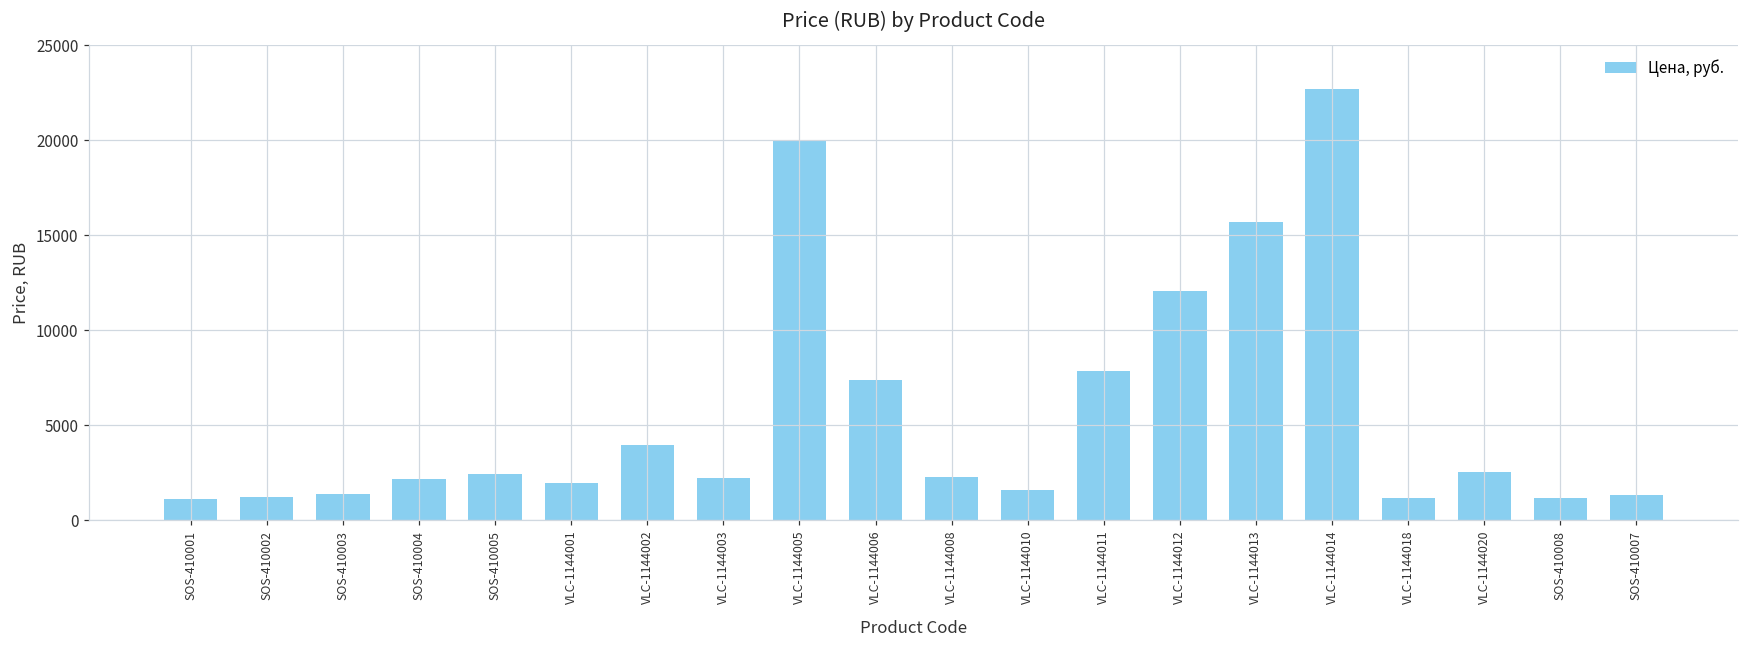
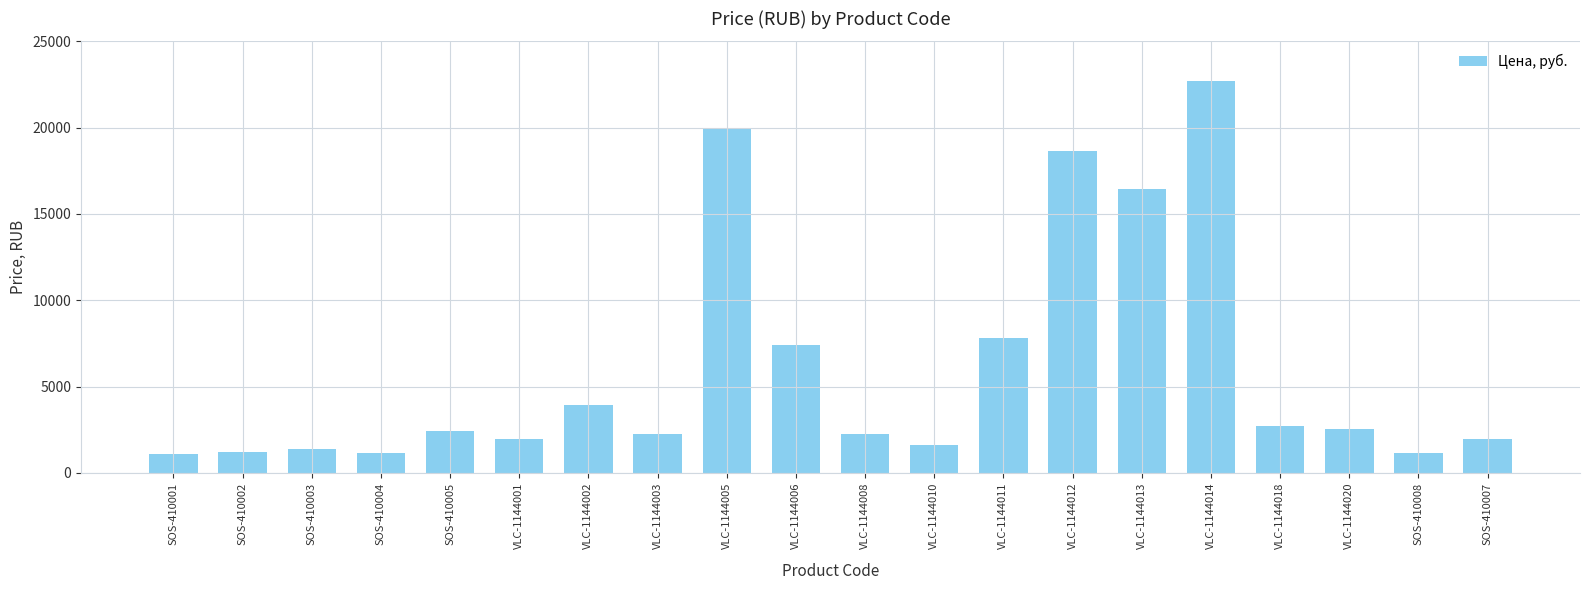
SOS-410004: 2200 -> 1200
VLC-1144012: 12100 -> 18700
VLC-1144013: 15700 -> 16500
VLC-1144018: 1200 -> 2700
SOS-410007: 1300 -> 2000
